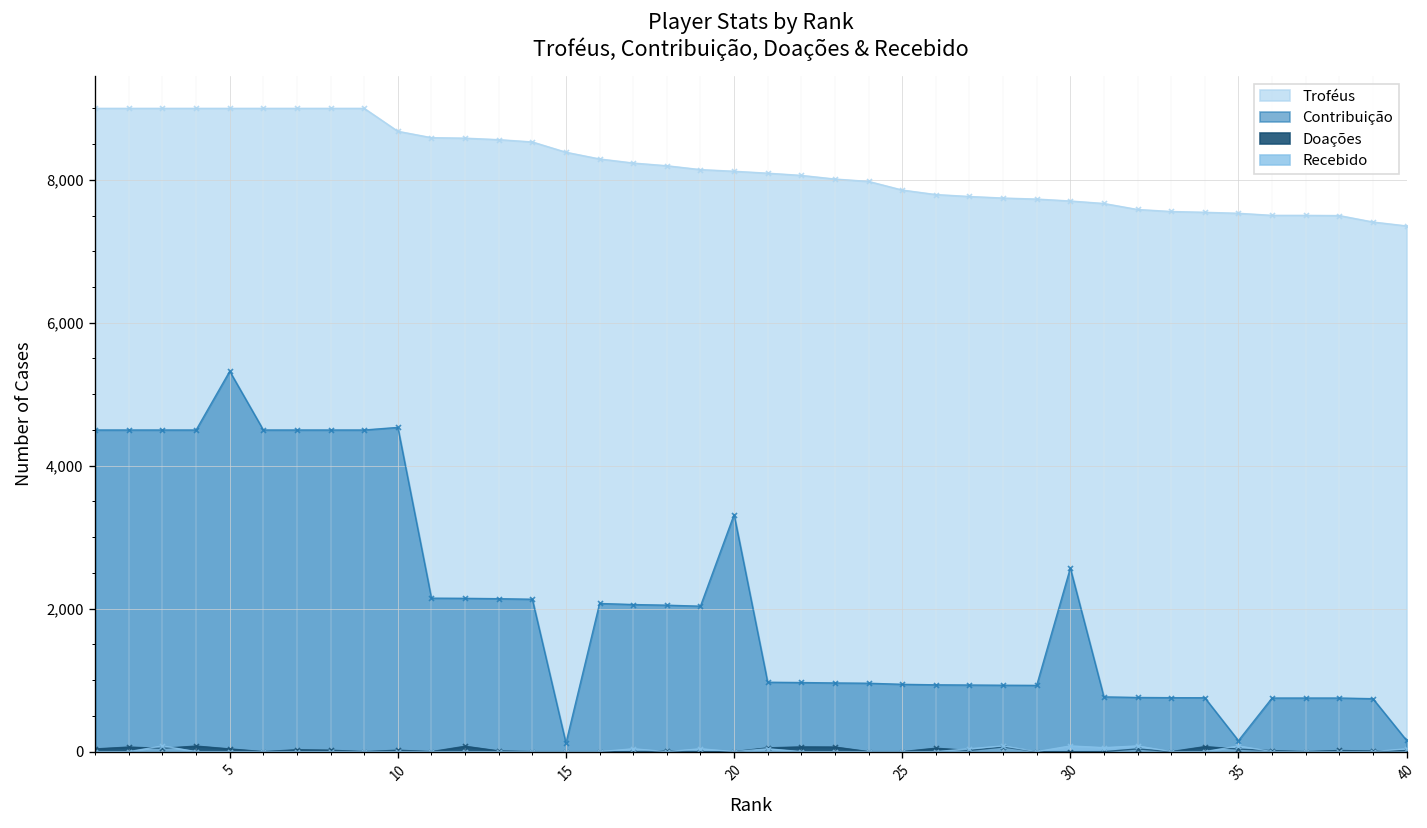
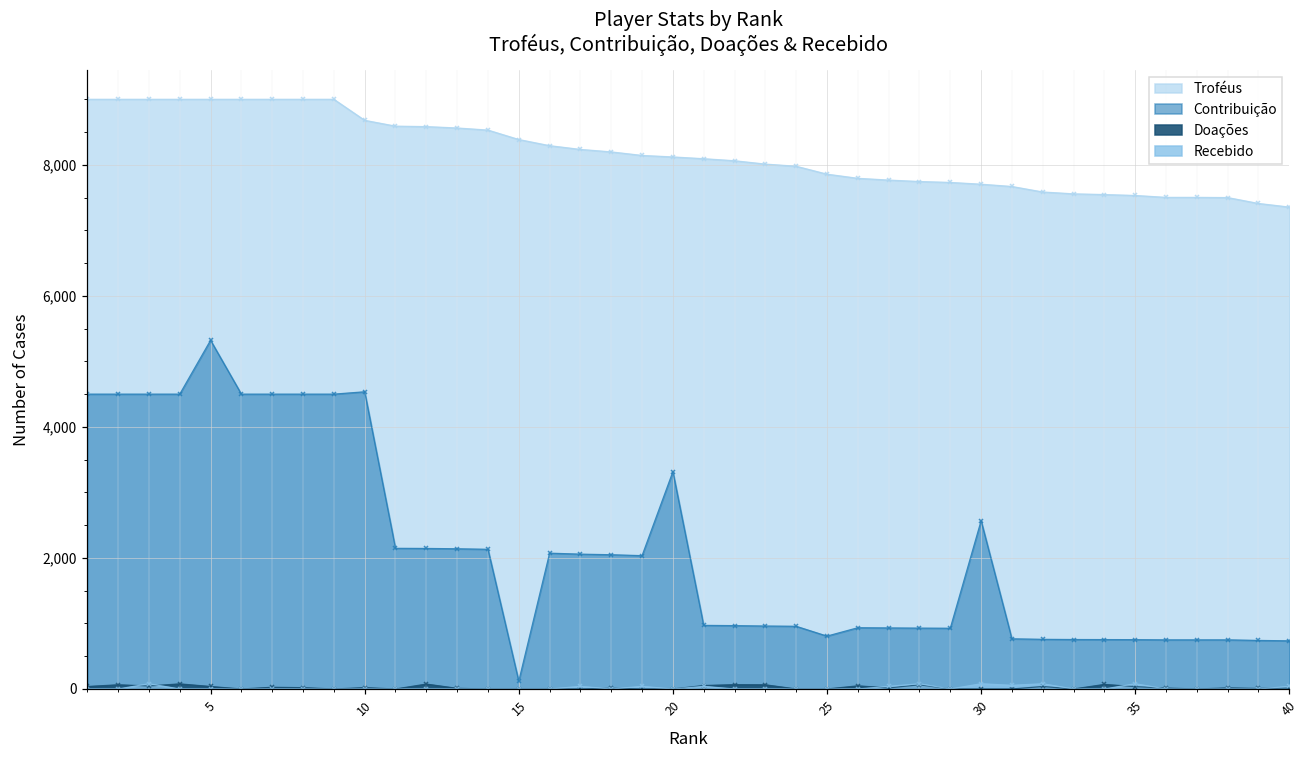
Contribuição, 25: 900 -> 800
Contribuição, 35: 200 -> 800
Contribuição, 40: 200 -> 700
